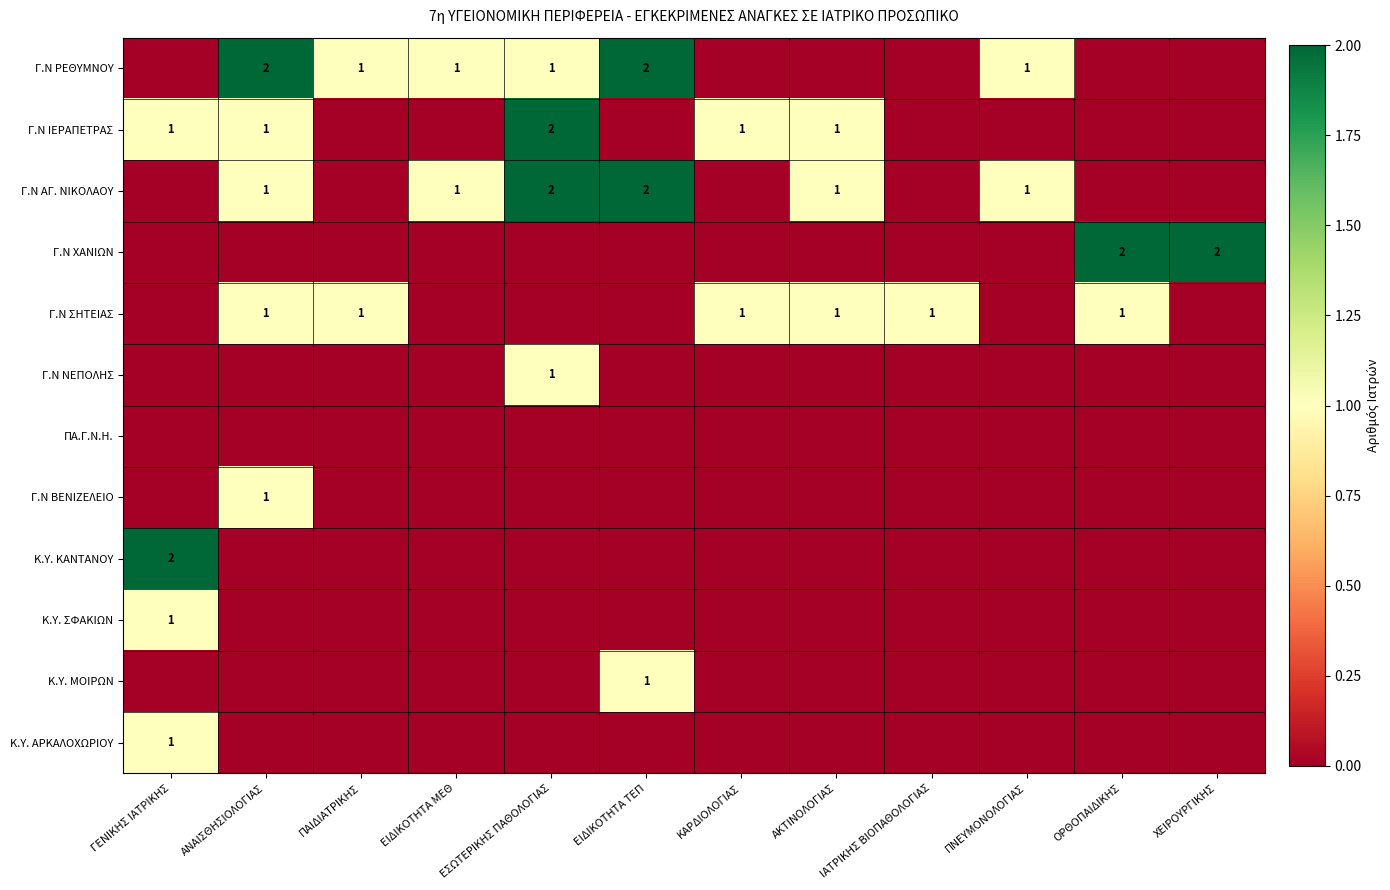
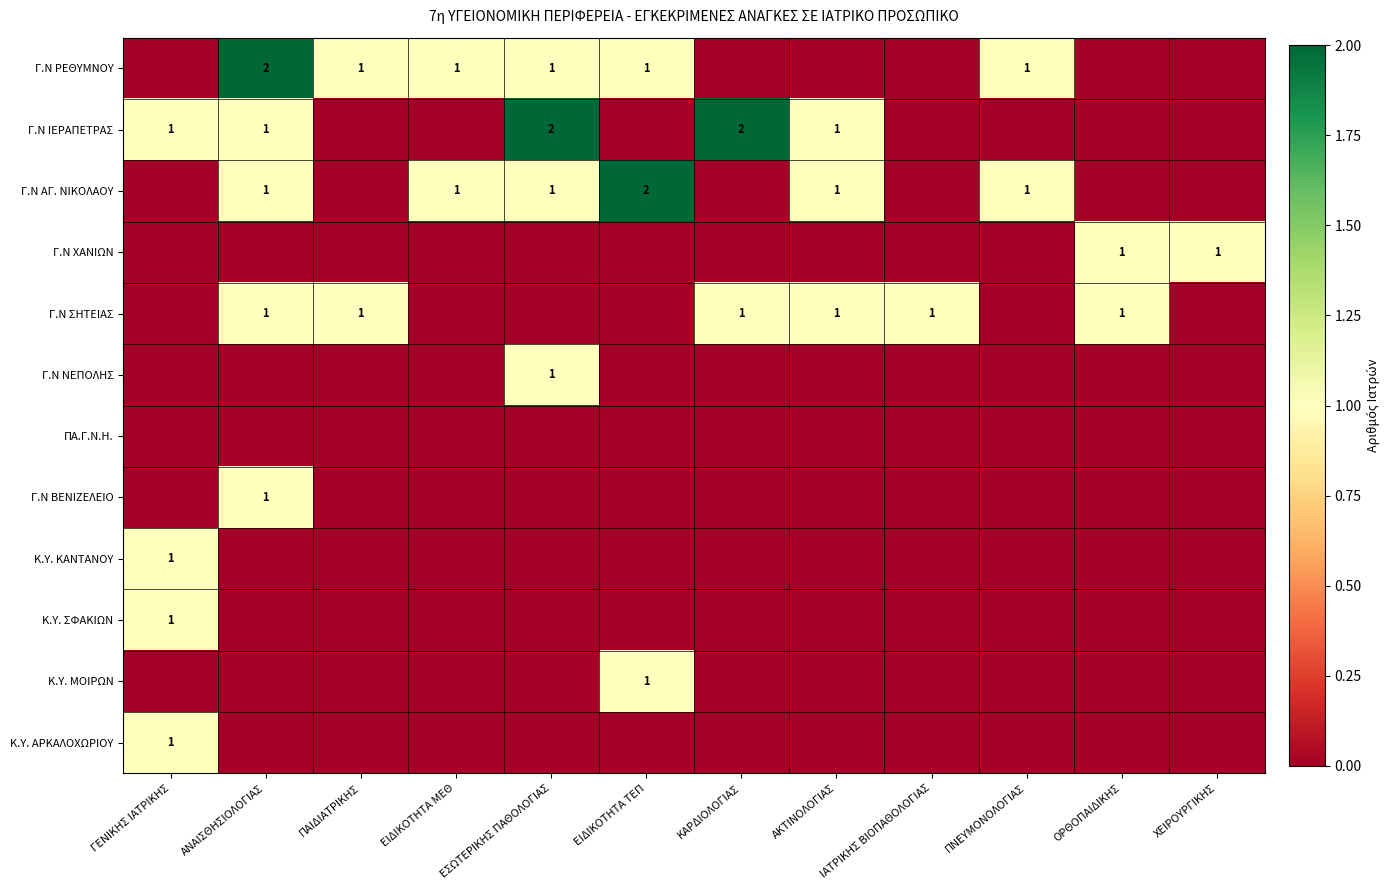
Γ.Ν ΡΕΘΥΜΝΟΥ, ΕΙΔΙΚΟΤΗΤΑ ΤΕΠ: 2 -> 1
Γ.Ν ΙΕΡΑΠΕΤΡΑΣ, ΚΑΡΔΙΟΛΟΓΙΑΣ: 1 -> 2
Γ.Ν ΑΓ. ΝΙΚΟΛΑΟΥ, ΕΣΩΤΕΡΙΚΗΣ ΠΑΘΟΛΟΓΙΑΣ: 2 -> 1
Γ.Ν ΧΑΝΙΩΝ, ΟΡΘΟΠΑΙΔΙΚΗΣ: 2 -> 1
Γ.Ν ΧΑΝΙΩΝ, ΧΕΙΡΟΥΡΓΙΚΗΣ: 2 -> 1
Κ.Υ. ΚΑΝΤΑΝΟΥ, ΓΕΝΙΚΗΣ ΙΑΤΡΙΚΗΣ: 2 -> 1
